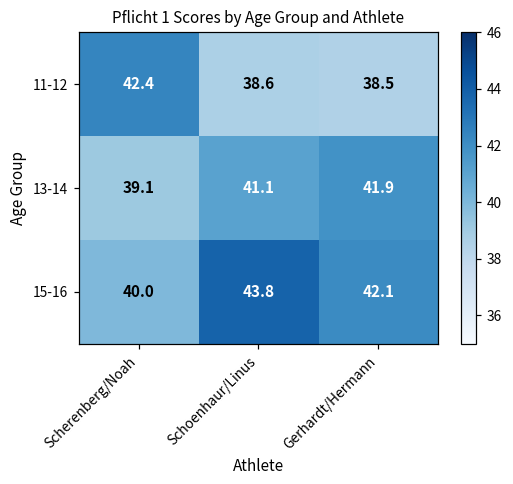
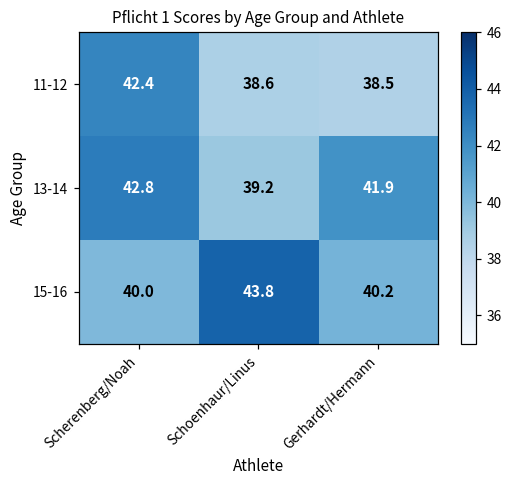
13-14, Scherenberg/Noah: 39.1 -> 42.8
13-14, Schoenhaur/Linus: 41.1 -> 39.2
15-16, Gerhardt/Hermann: 42.1 -> 40.2
